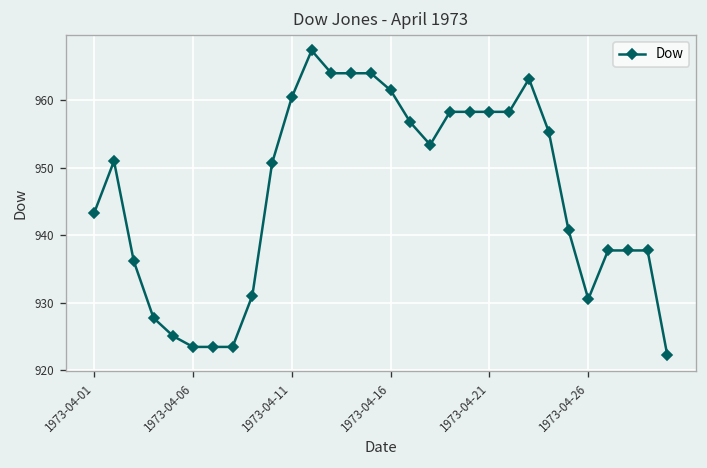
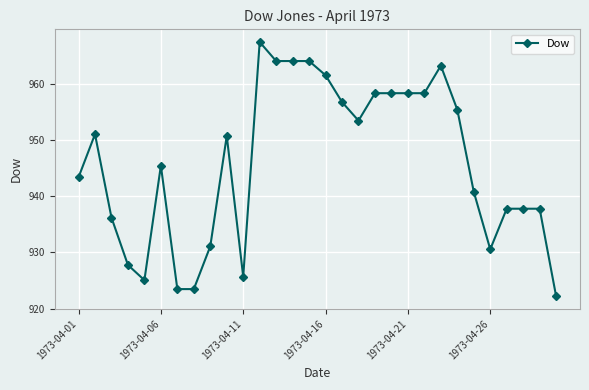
1973-04-06: 923 -> 945
1973-04-11: 960 -> 926
